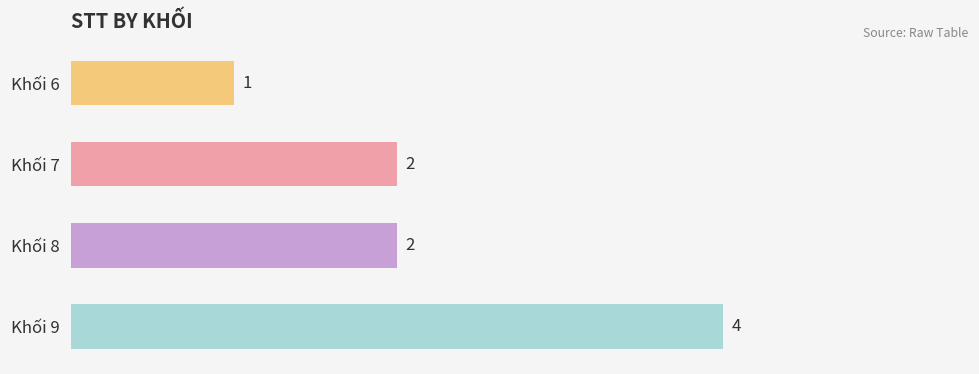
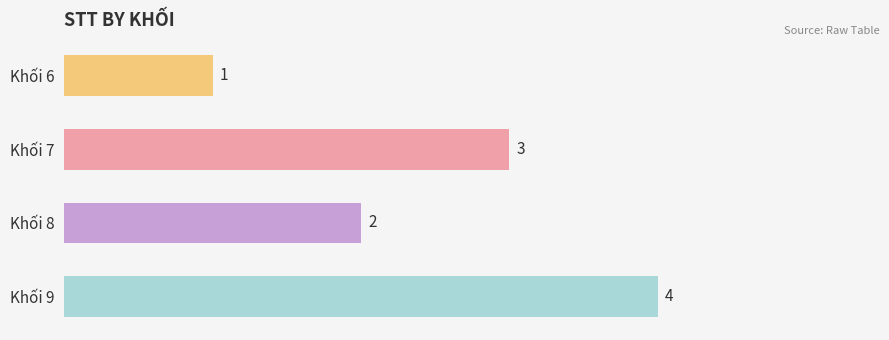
Khối 7: 2 -> 3
